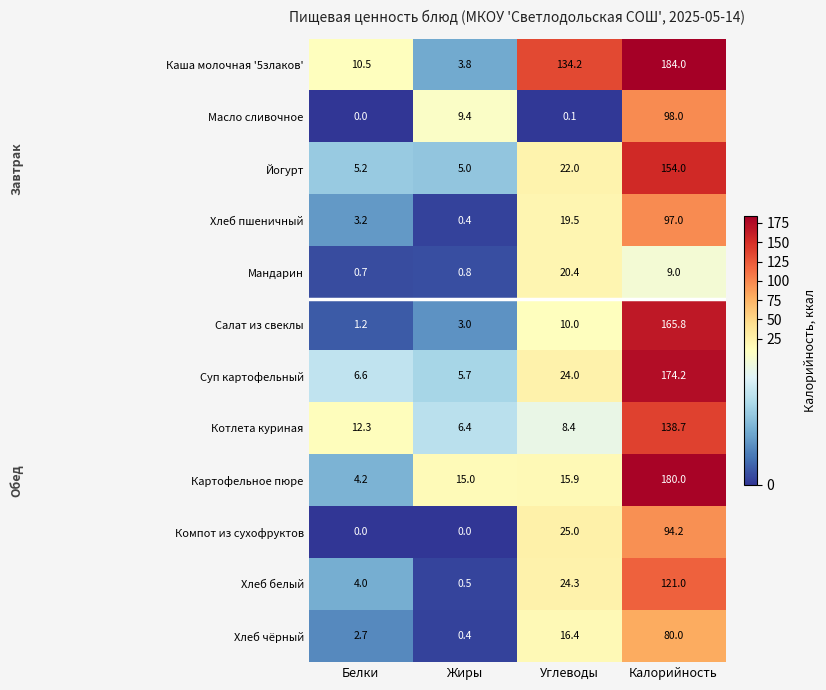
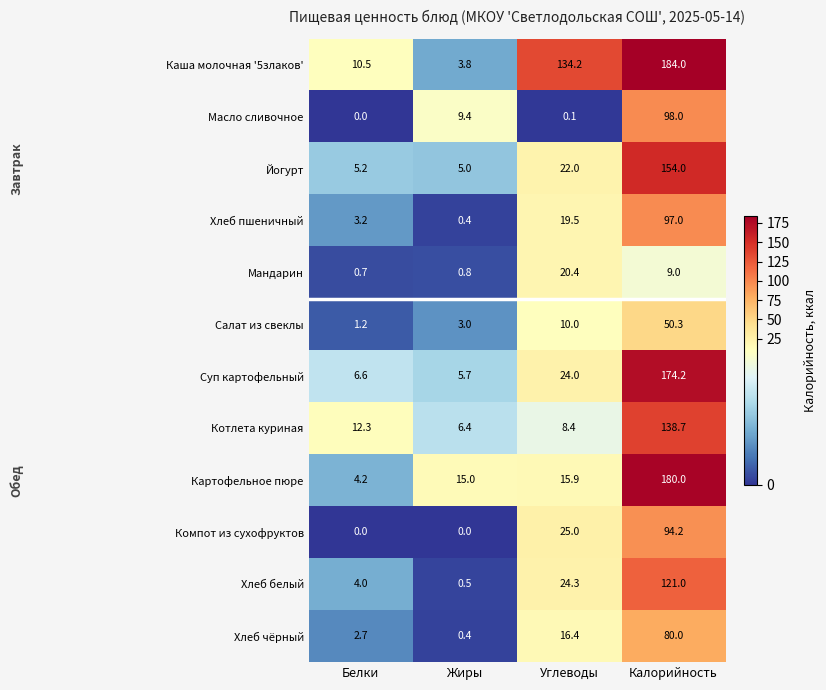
Салат из свеклы, Калорийность: 165.8 -> 50.3
